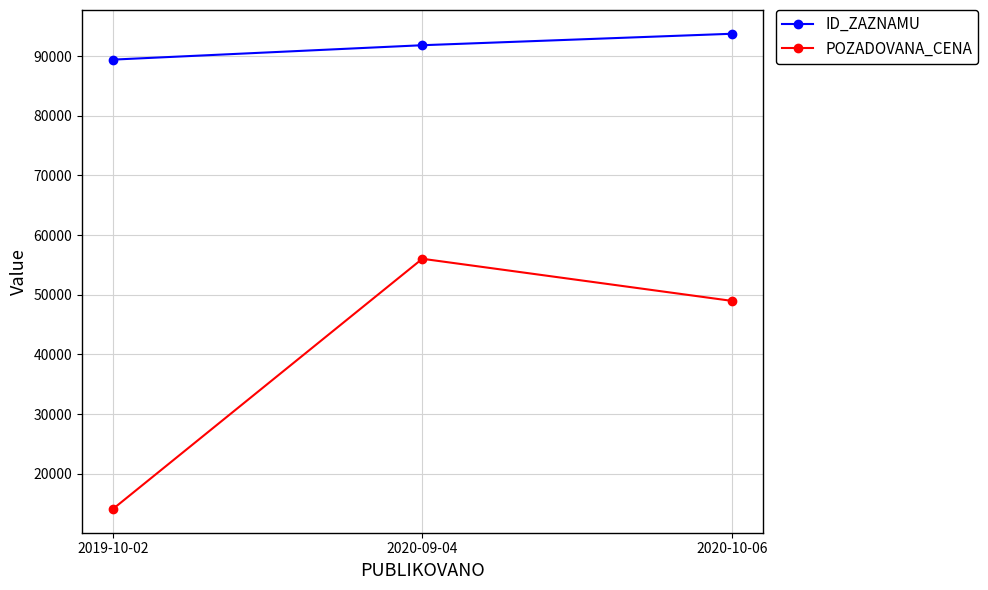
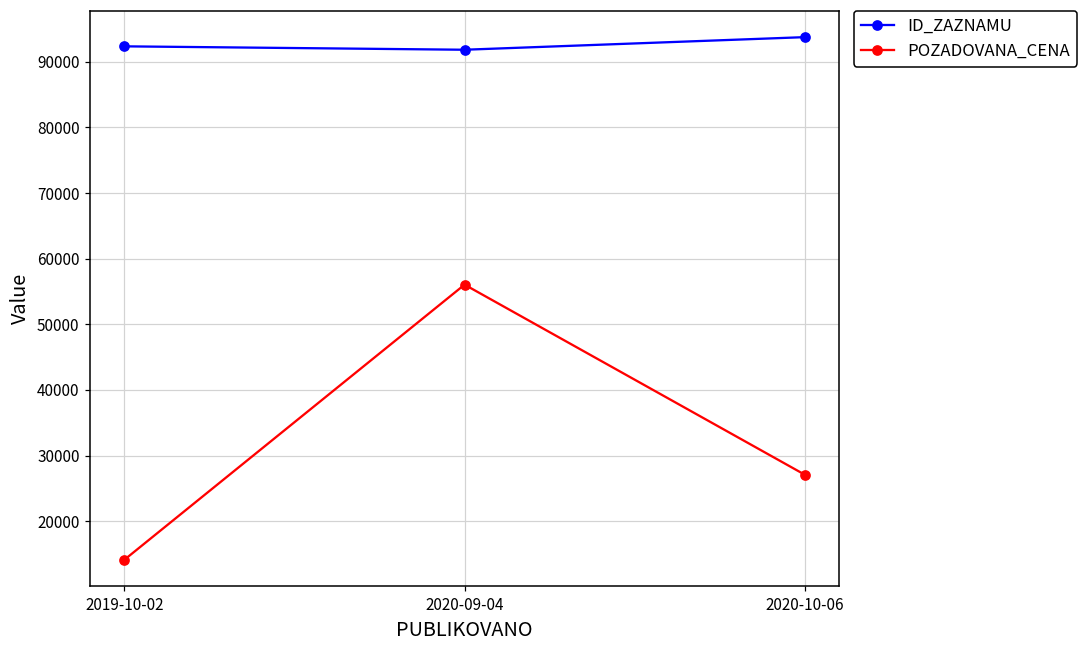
ID_ZAZNAMU, 2019-10-02: 89000 -> 92000
POZADOVANA_CENA, 2020-10-06: 49000 -> 27000
